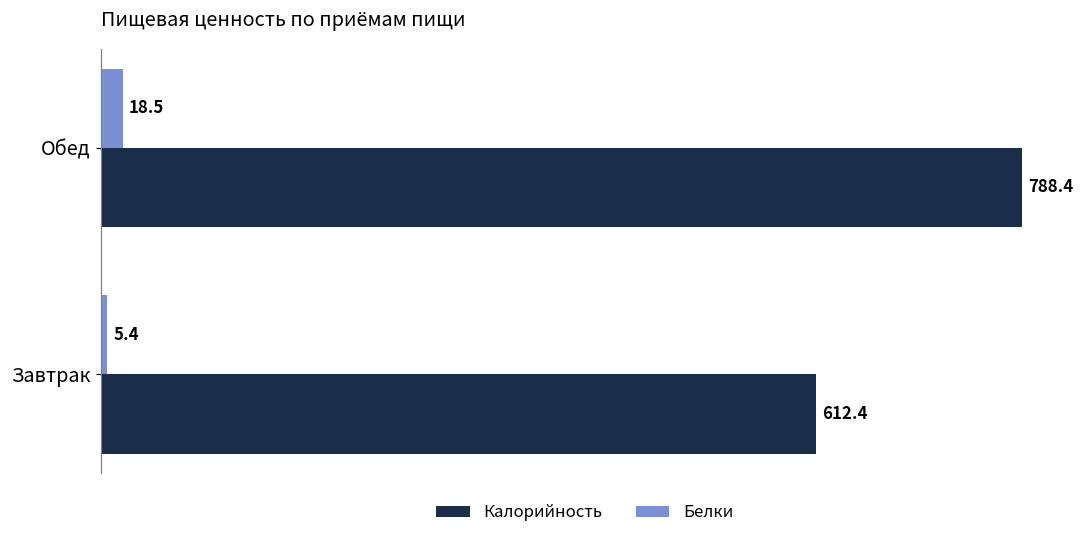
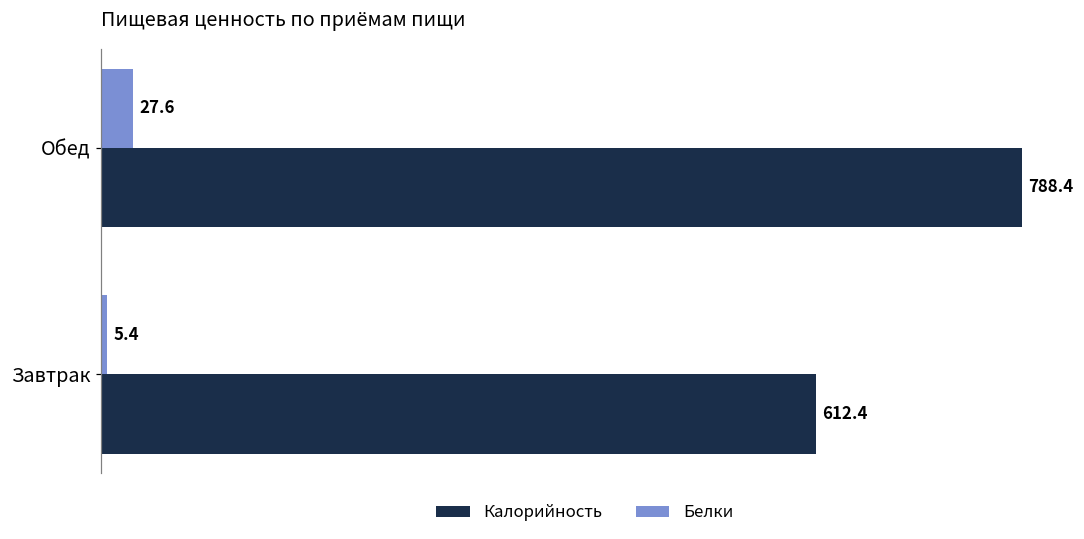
Белки, Обед: 18.5 -> 27.6
